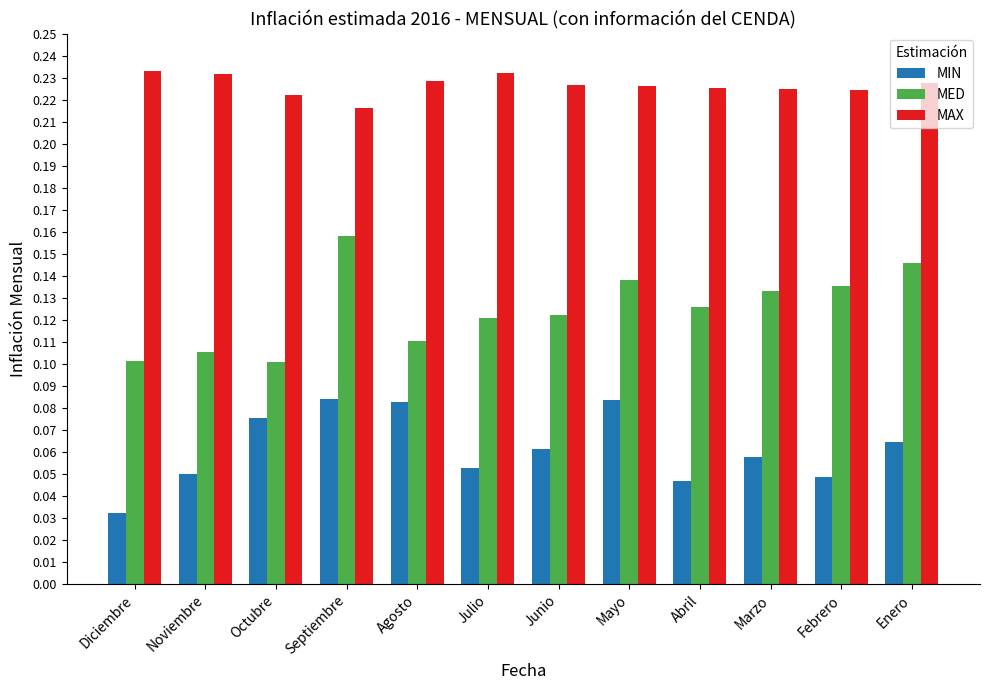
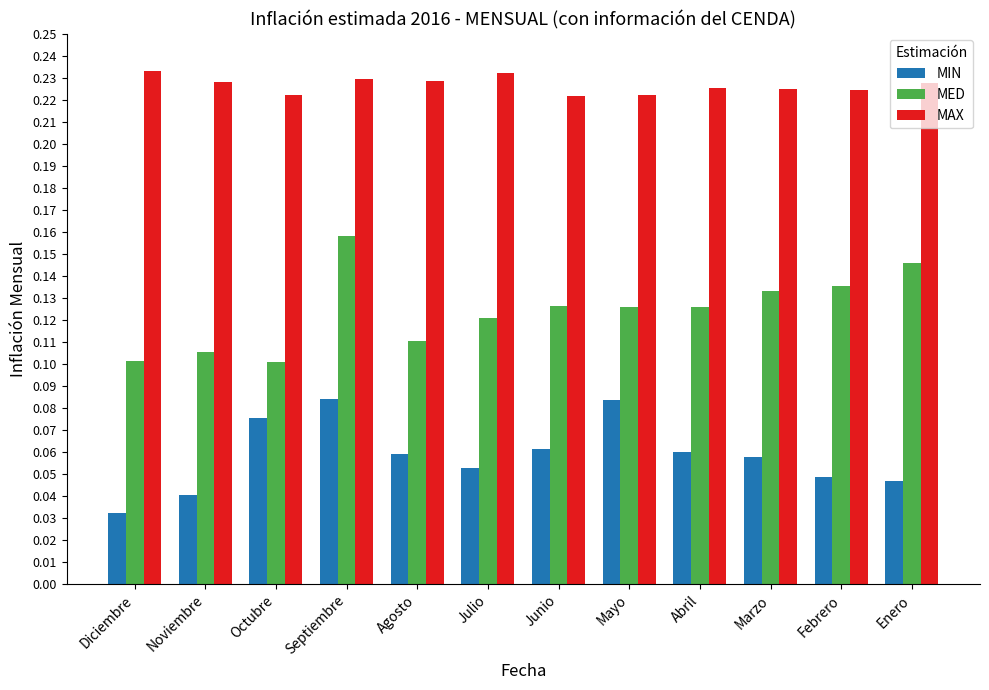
MIN, Noviembre: 0.050 -> 0.041
MAX, Noviembre: 0.232 -> 0.228
MAX, Septiembre: 0.216 -> 0.229
MIN, Agosto: 0.083 -> 0.059
MED, Junio: 0.122 -> 0.126
MAX, Junio: 0.227 -> 0.221
MED, Mayo: 0.138 -> 0.126
MAX, Mayo: 0.226 -> 0.222
MIN, Abril: 0.047 -> 0.060
MIN, Enero: 0.065 -> 0.047
